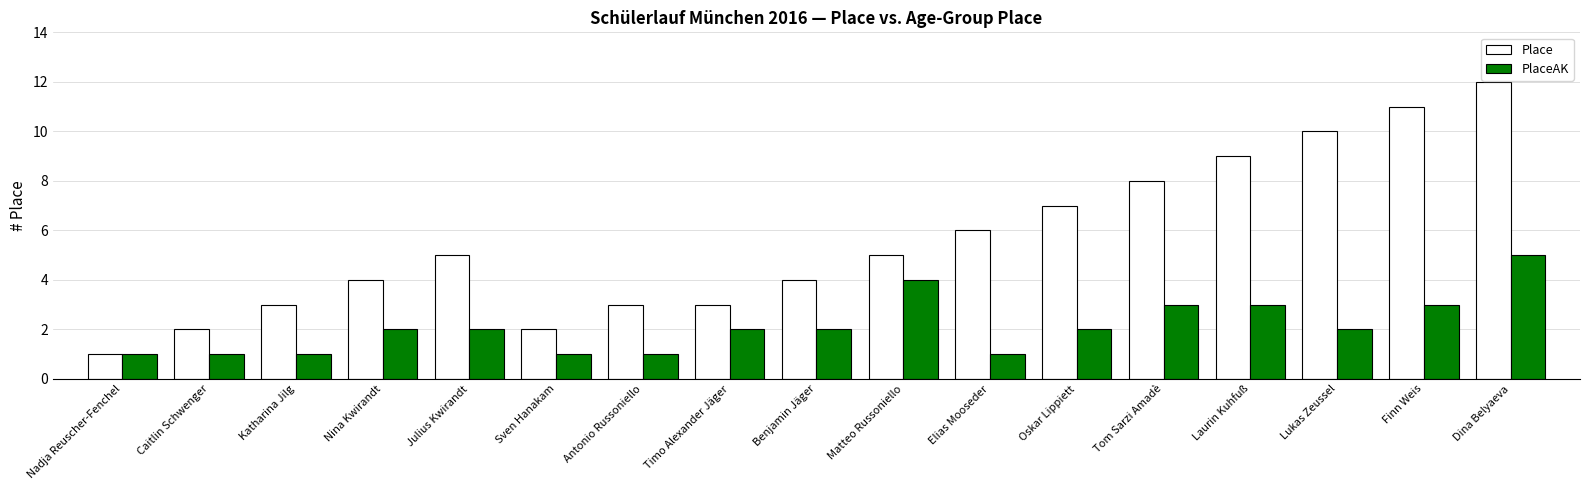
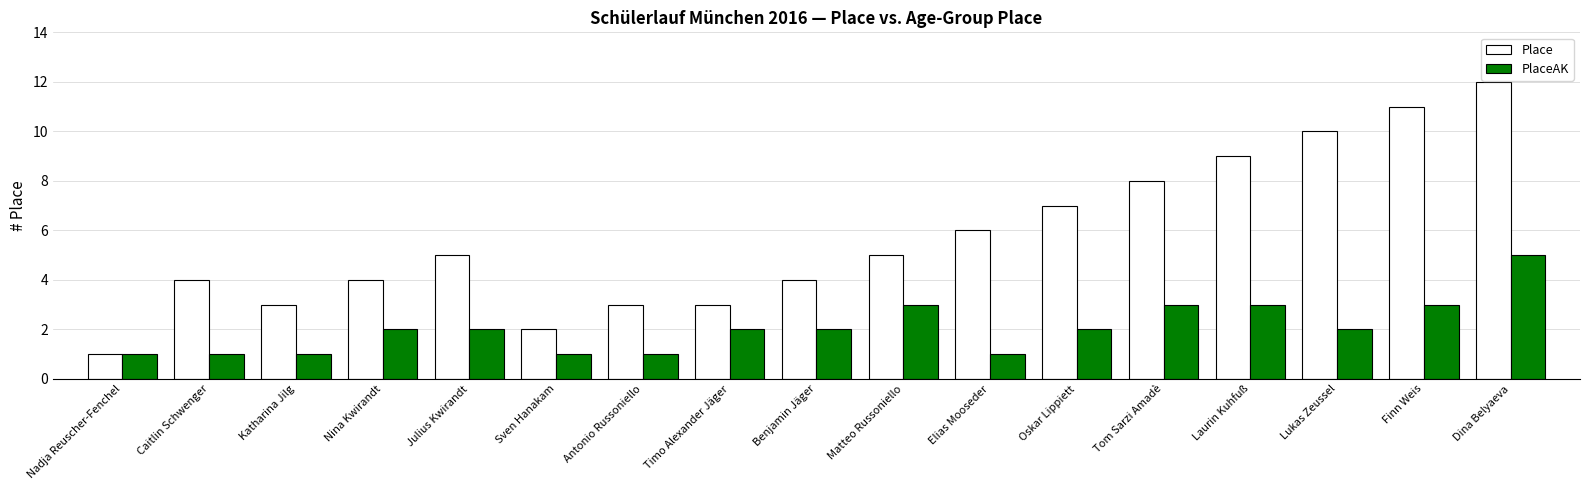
Place, Caitlin Schwenger: 2 -> 4
PlaceAK, Matteo Russoniello: 4 -> 3
